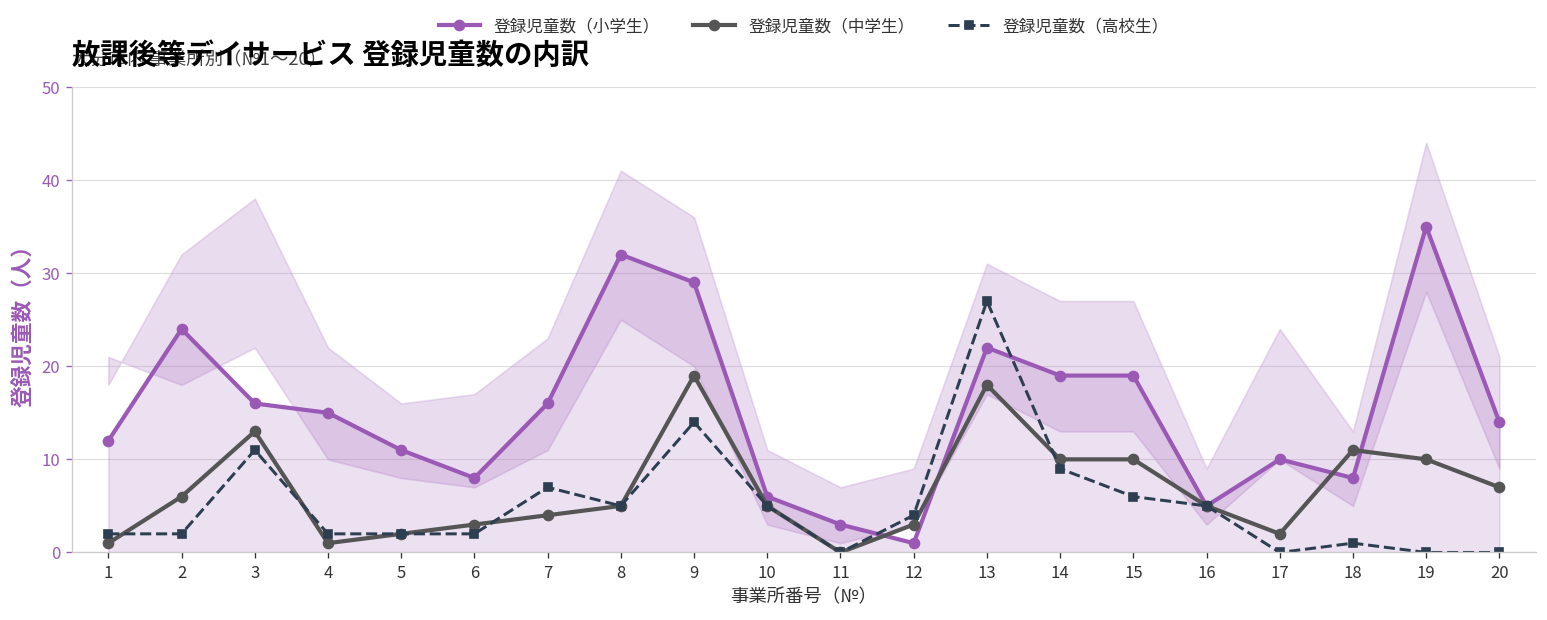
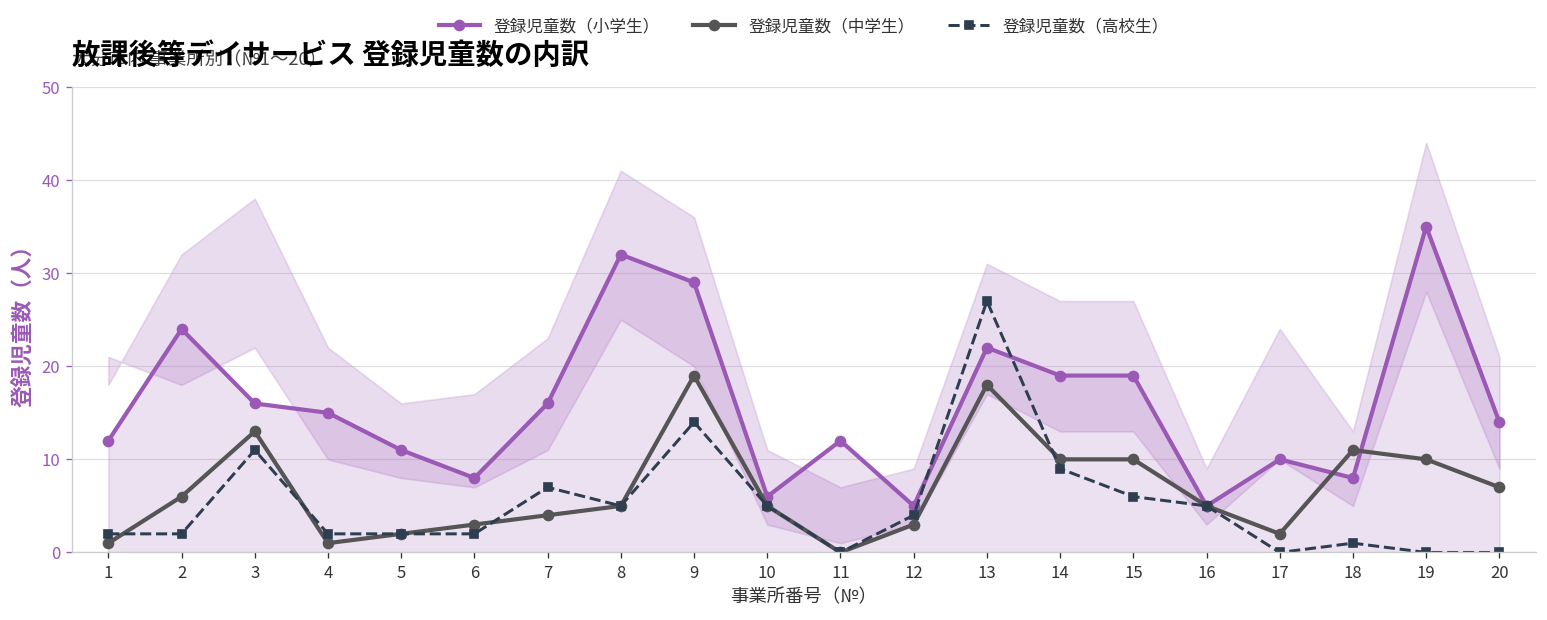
登録児童数（小学生）, 11: 3 -> 12
登録児童数（小学生）, 12: 1 -> 5
